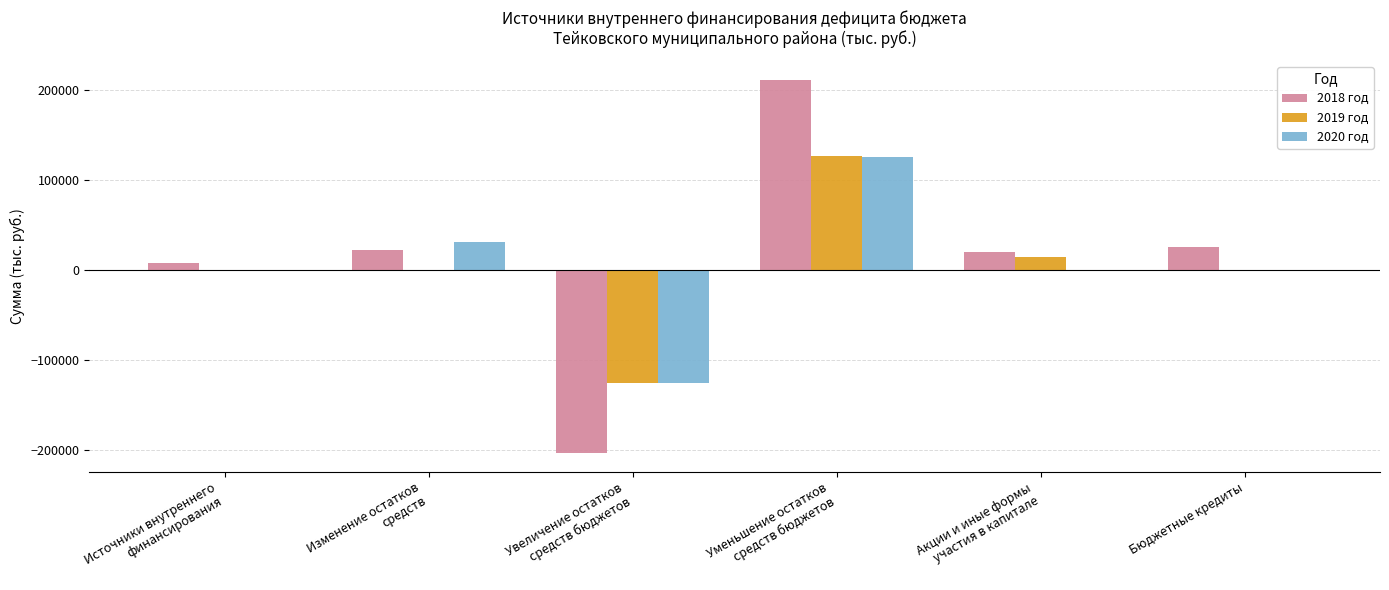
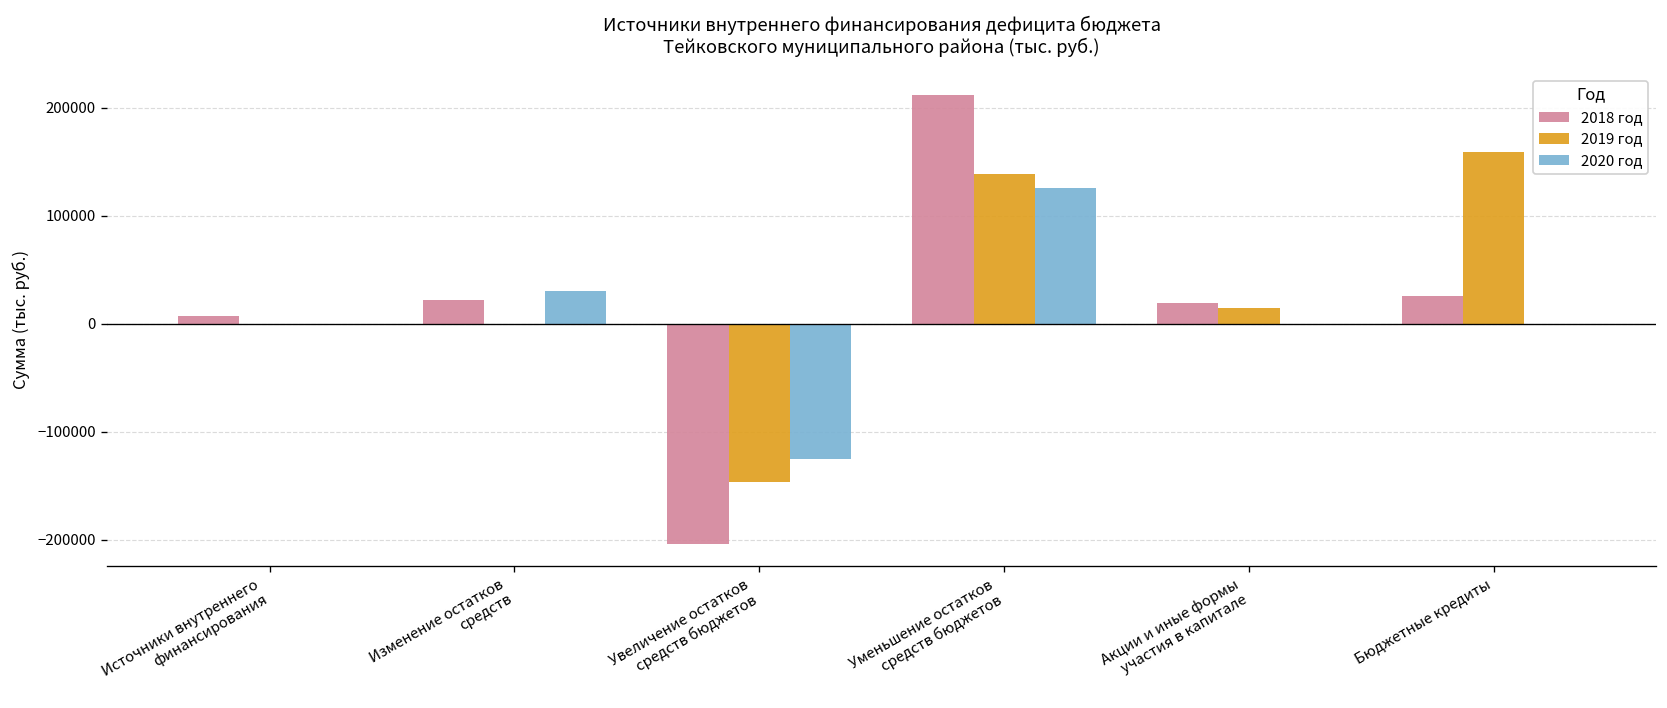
2019 год, Увеличение остатков средств бюджетов: -130000 -> -150000
2019 год, Уменьшение остатков средств бюджетов: 130000 -> 140000
2019 год, Бюджетные кредиты: 0 -> 160000
